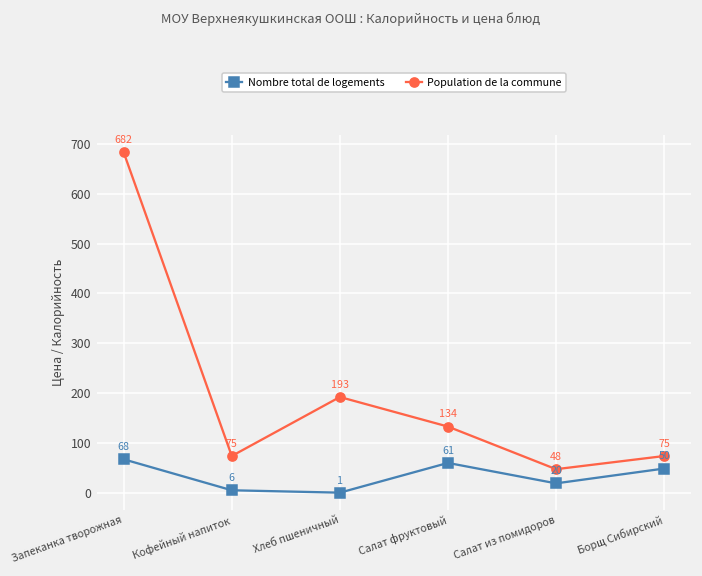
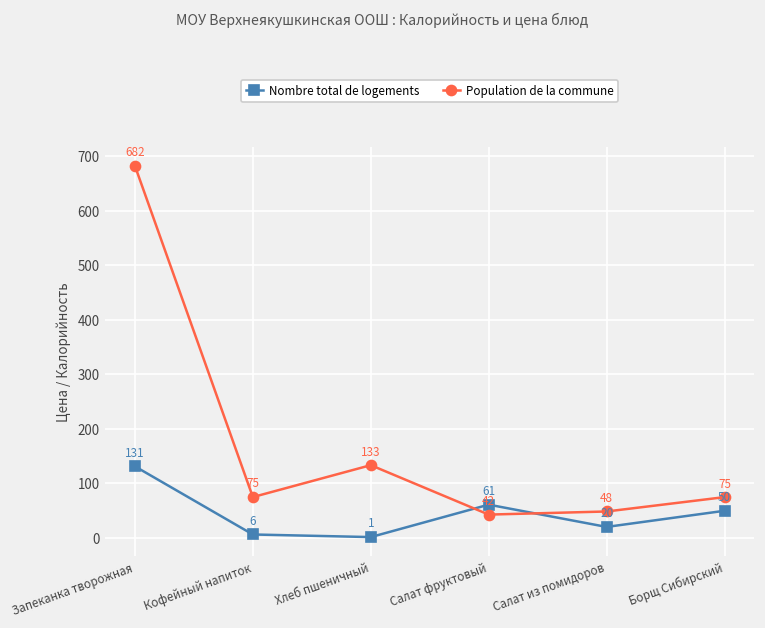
Nombre total de logements, Запеканка творожная: 68 -> 131
Population de la commune, Хлеб пшеничный: 193 -> 133
Population de la commune, Салат фруктовый: 134 -> 42
